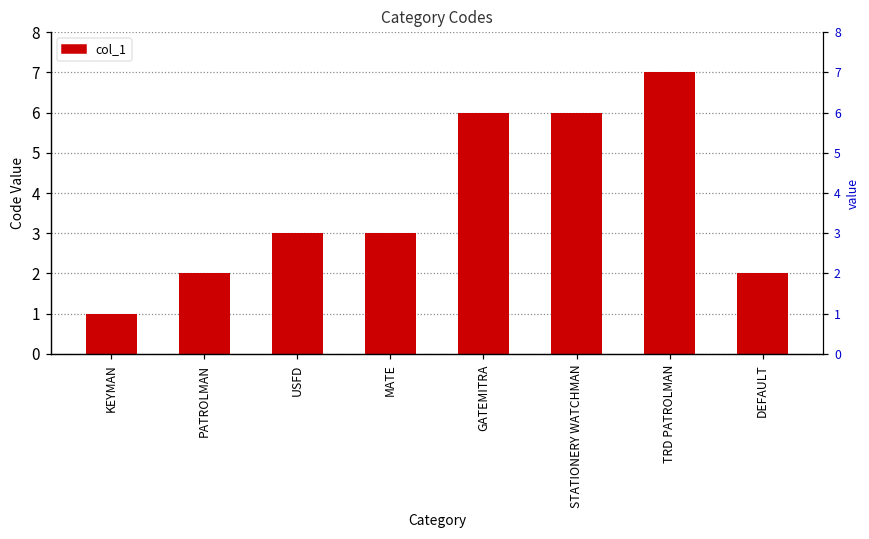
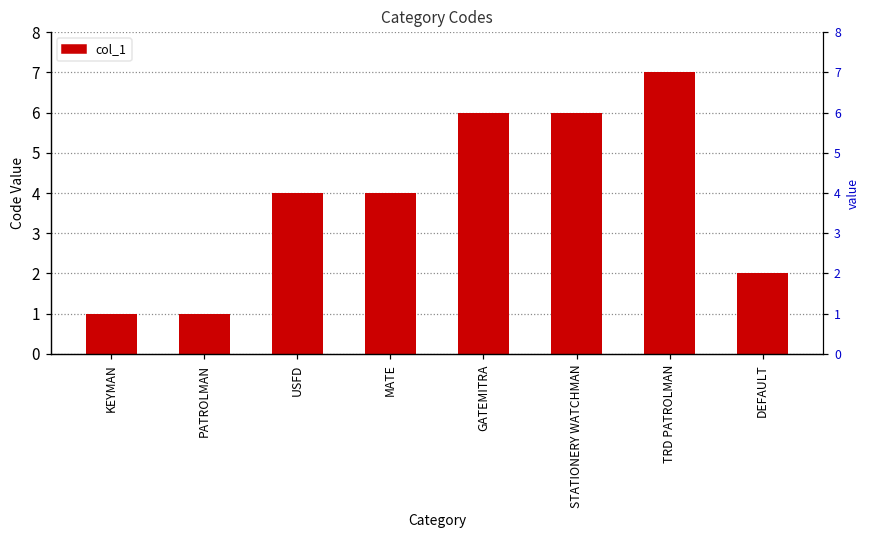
PATROLMAN: 2 -> 1
USFD: 3 -> 4
MATE: 3 -> 4
